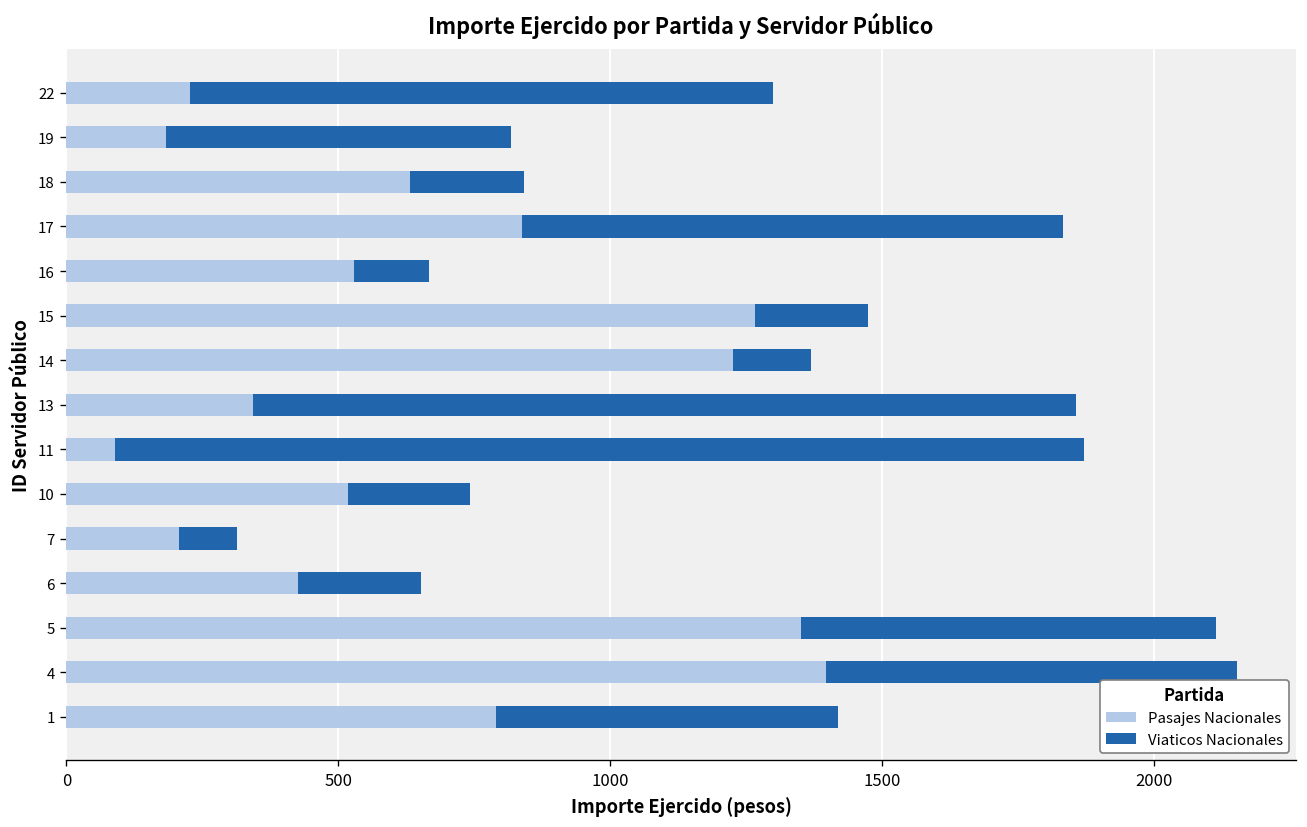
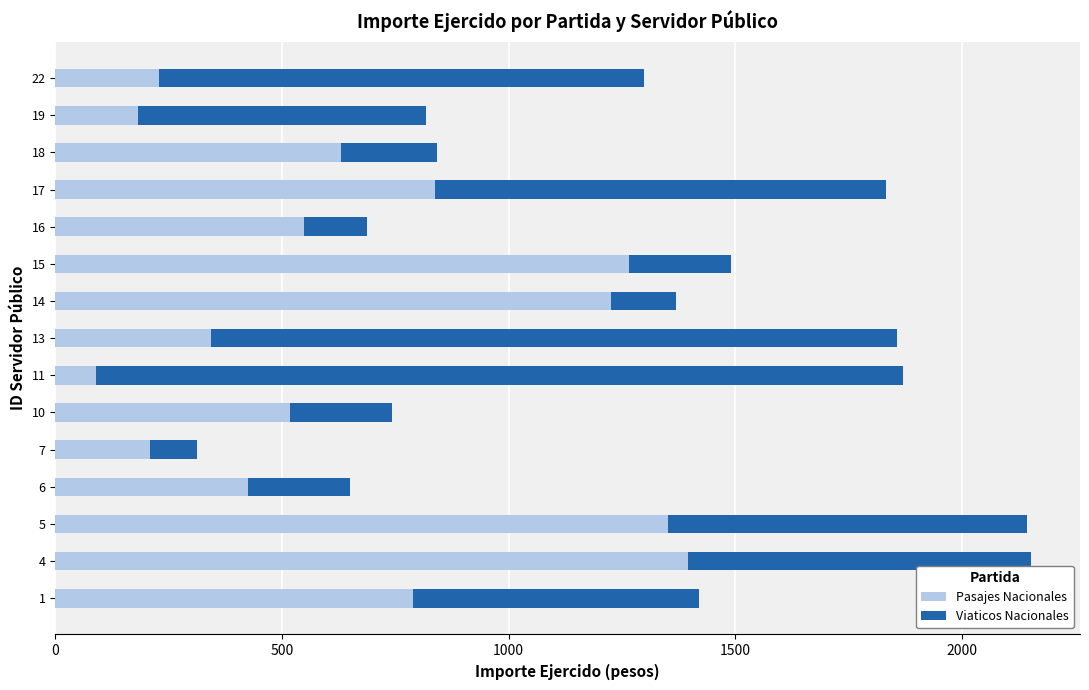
Pasajes Nacionales, 16: 530 -> 550
Viaticos Nacionales, 15: 210 -> 230
Viaticos Nacionales, 5: 760 -> 790
